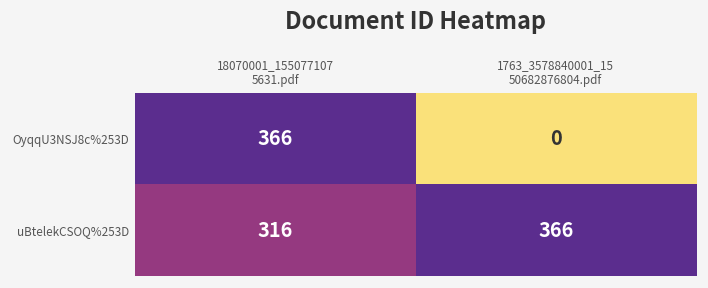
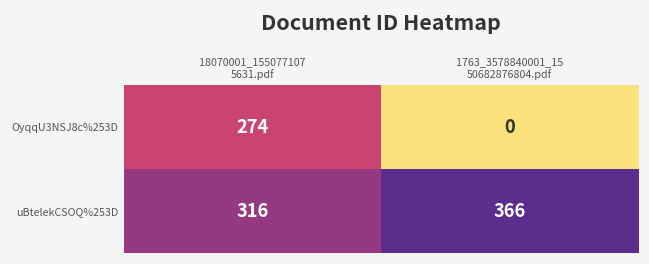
OyqqU3NSJ8c%253D, 18070001_155077107 5631.pdf: 366 -> 274
